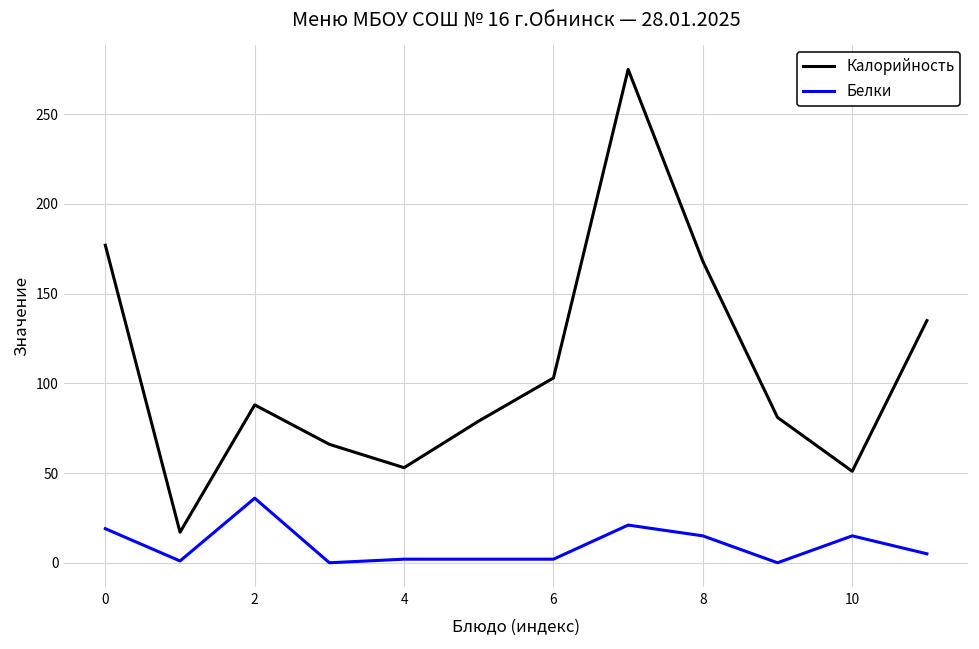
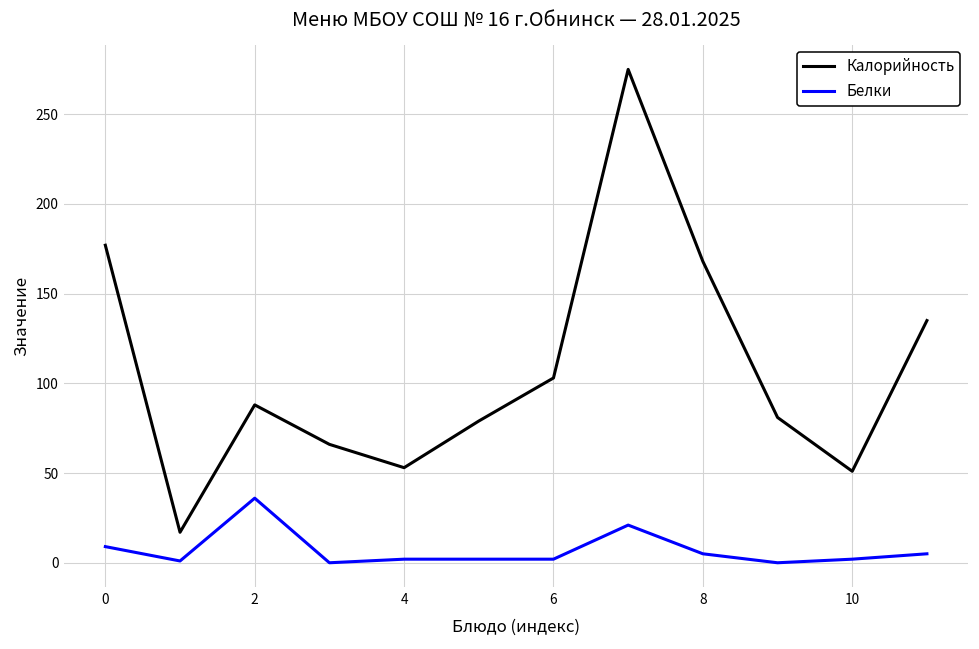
Белки, 0: 19 -> 9
Белки, 8: 15 -> 5
Белки, 10: 15 -> 2
